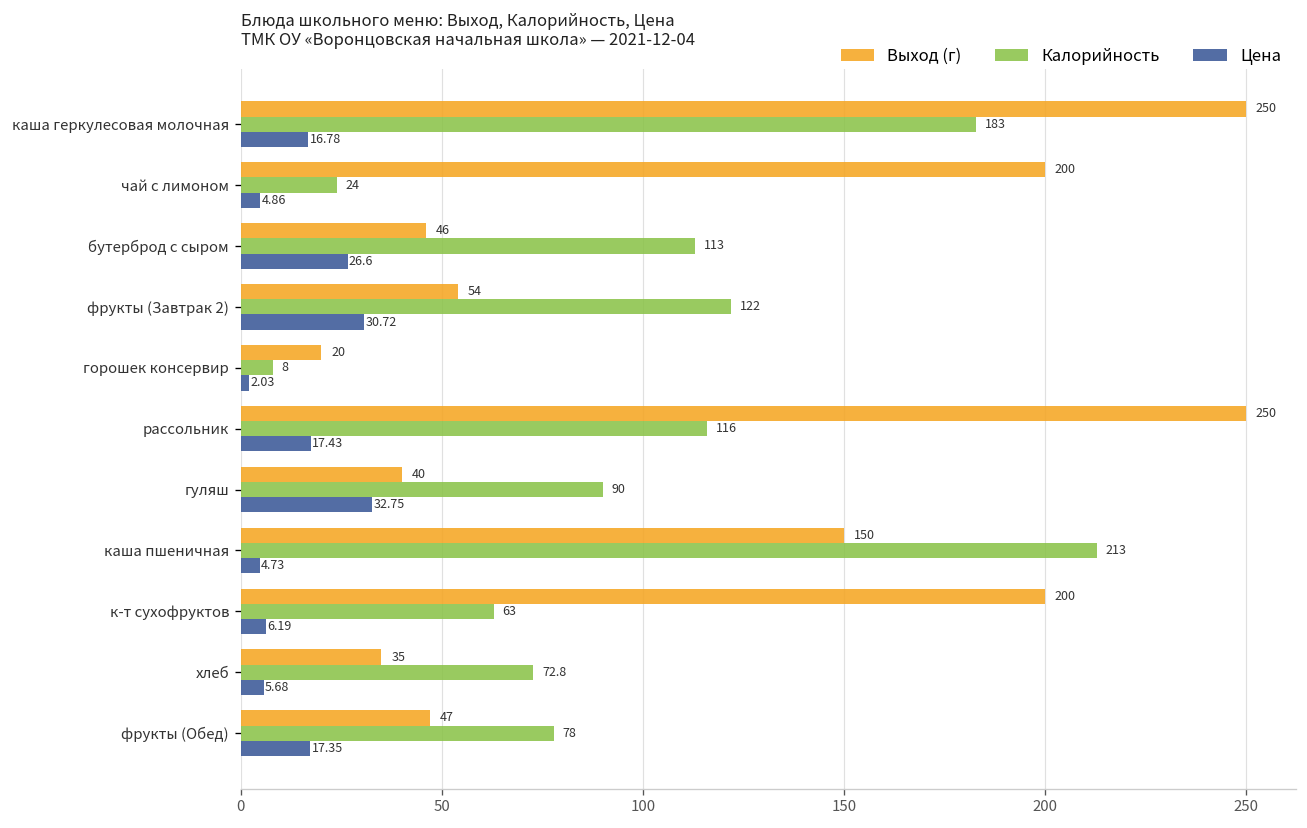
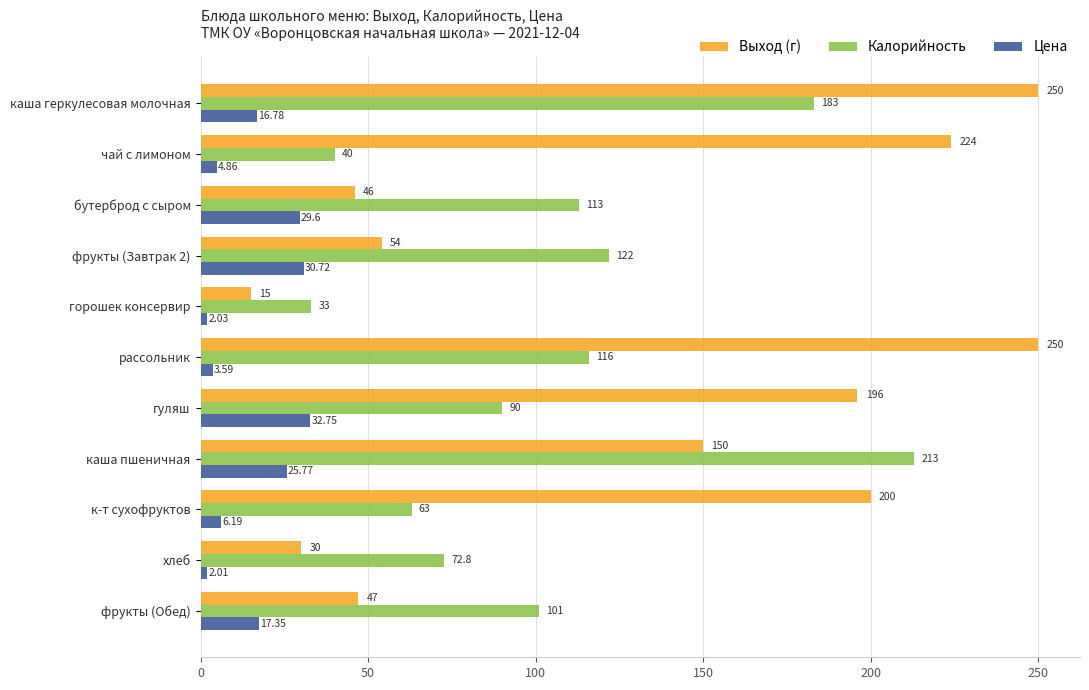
Выход (г), чай с лимоном: 200 -> 224
Калорийность, чай с лимоном: 24 -> 40
Цена, бутерброд с сыром: 26.6 -> 29.6
Выход (г), горошек консервир: 20 -> 15
Калорийность, горошек консервир: 8 -> 33
Цена, рассольник: 17.43 -> 3.59
Выход (г), гуляш: 40 -> 196
Цена, каша пшеничная: 4.73 -> 25.77
Выход (г), хлеб: 35 -> 30
Цена, хлеб: 5.68 -> 2.01
Калорийность, фрукты (Обед): 78 -> 101
